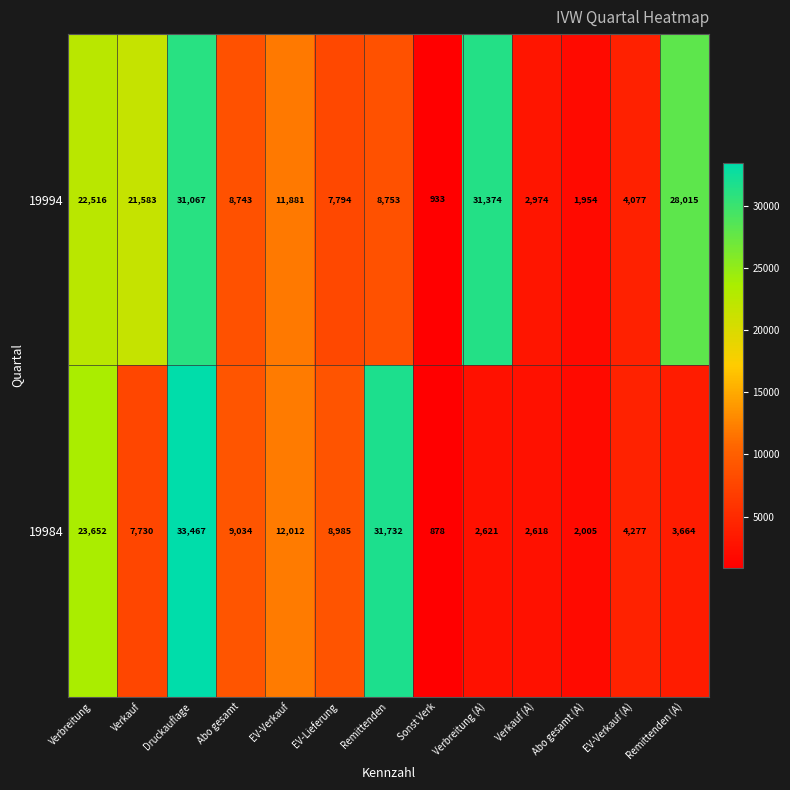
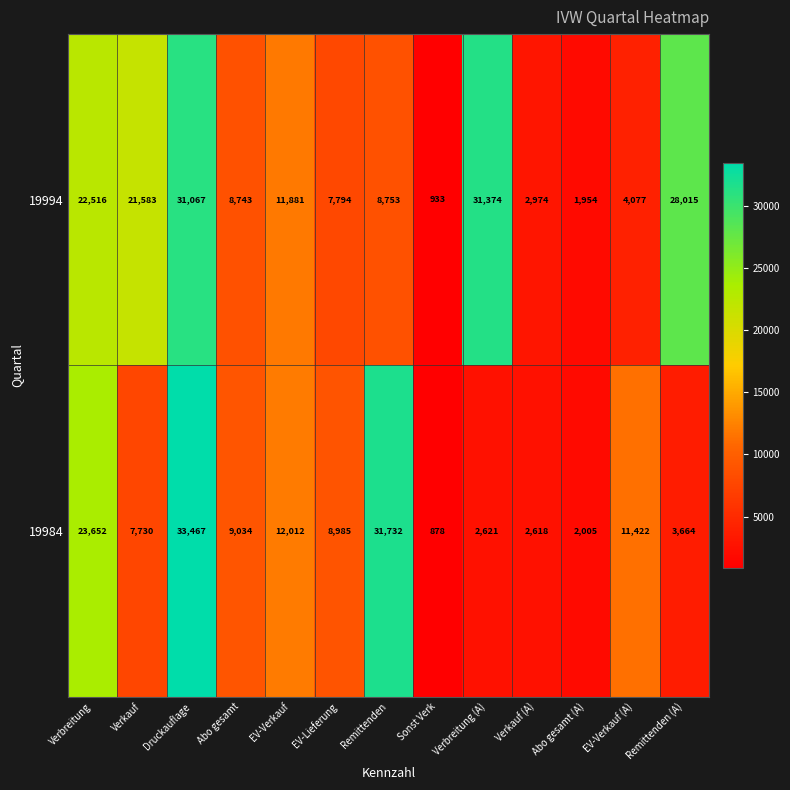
19984, EV-Verkauf (A): 4,277 -> 11,422
